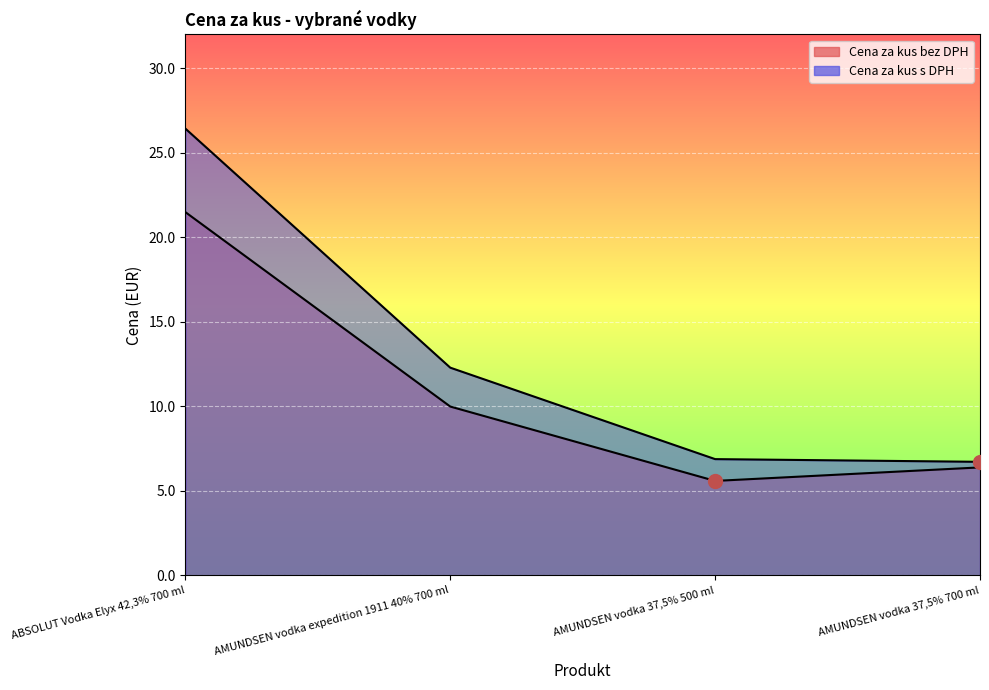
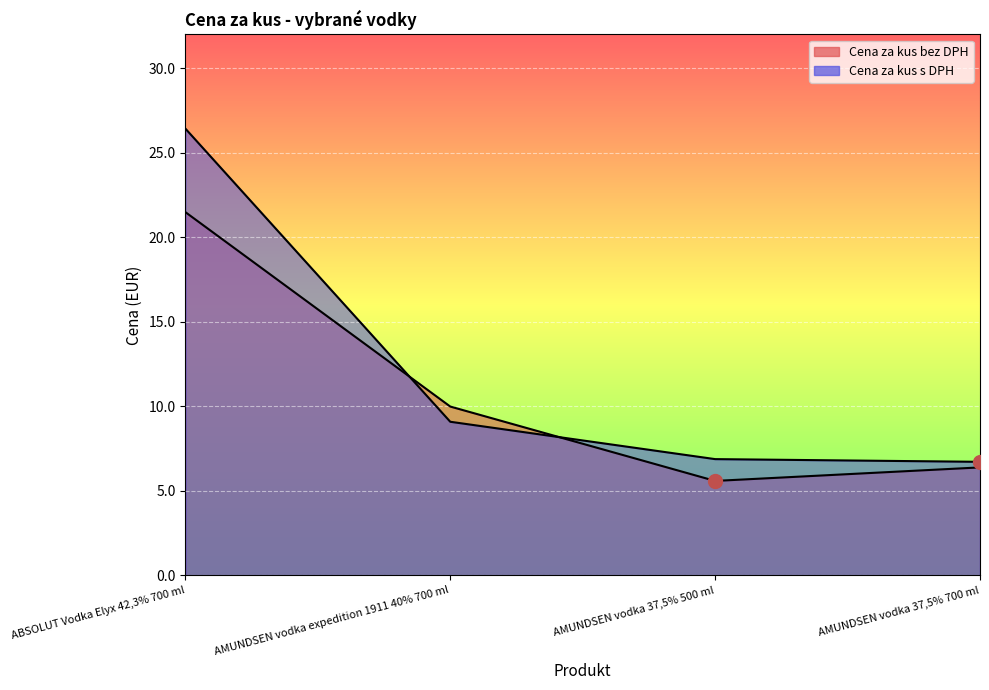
Cena za kus s DPH, AMUNDSEN vodka expedition 1911 40% 700 ml: 12.3 -> 9.1
